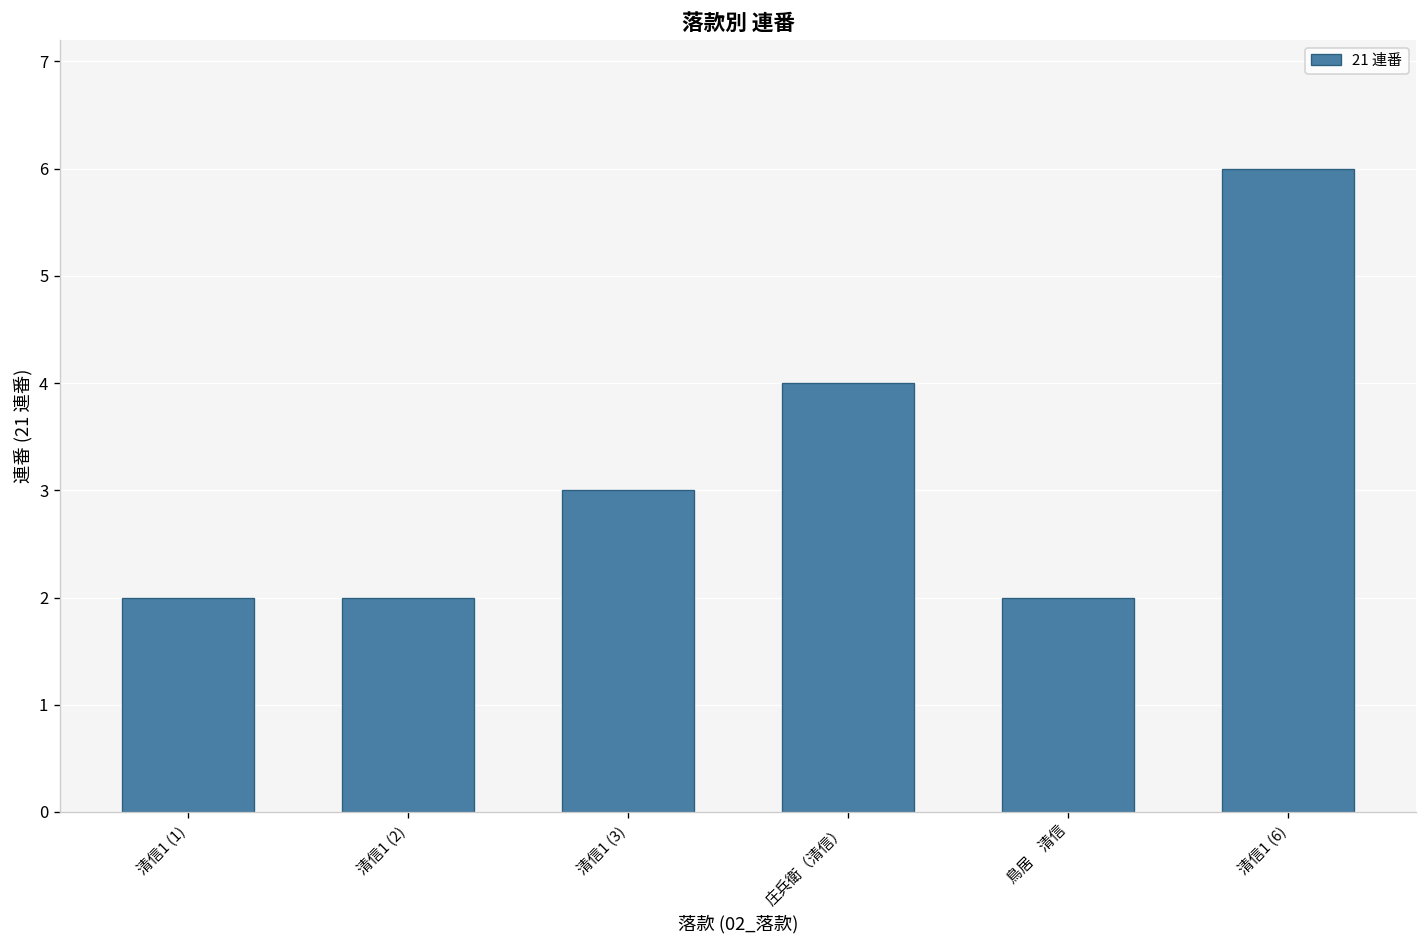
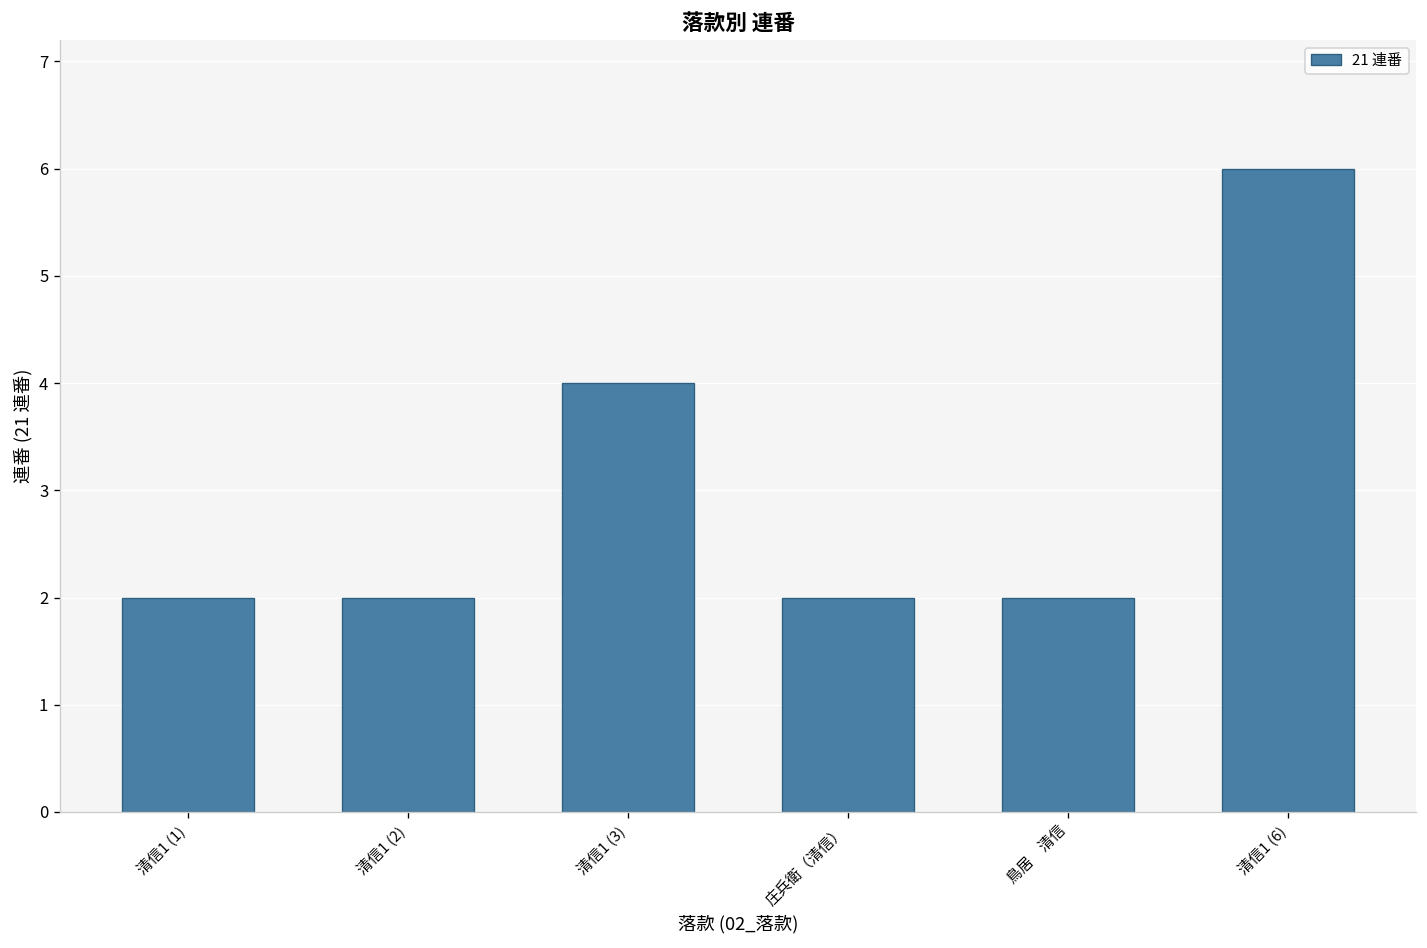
清信1 (3): 3 -> 4
庄兵衛（清信）: 4 -> 2
